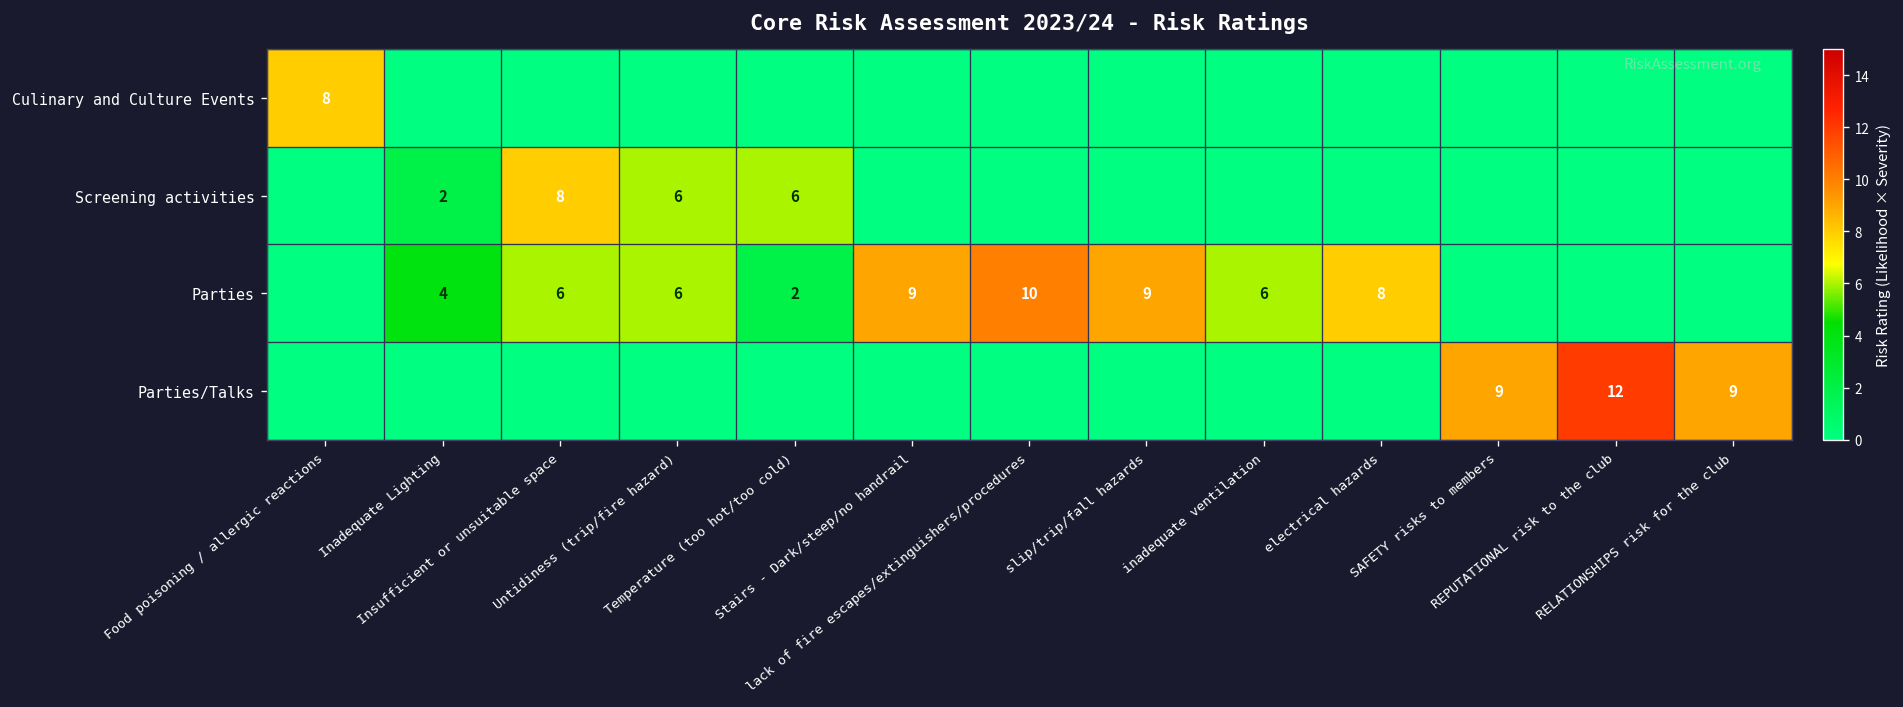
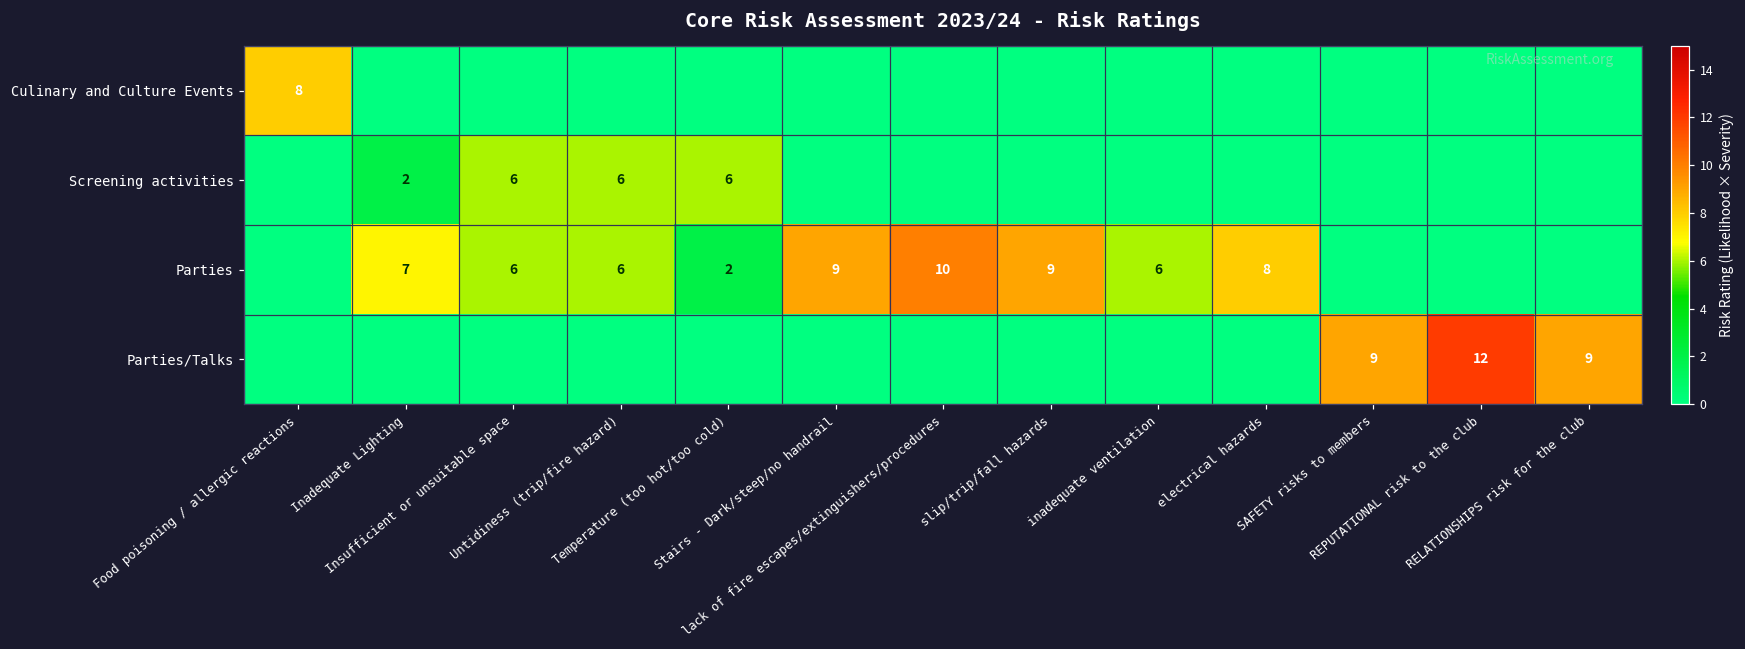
Screening activities, Insufficient or unsuitable space: 8 -> 6
Parties, Inadequate Lighting: 4 -> 7
